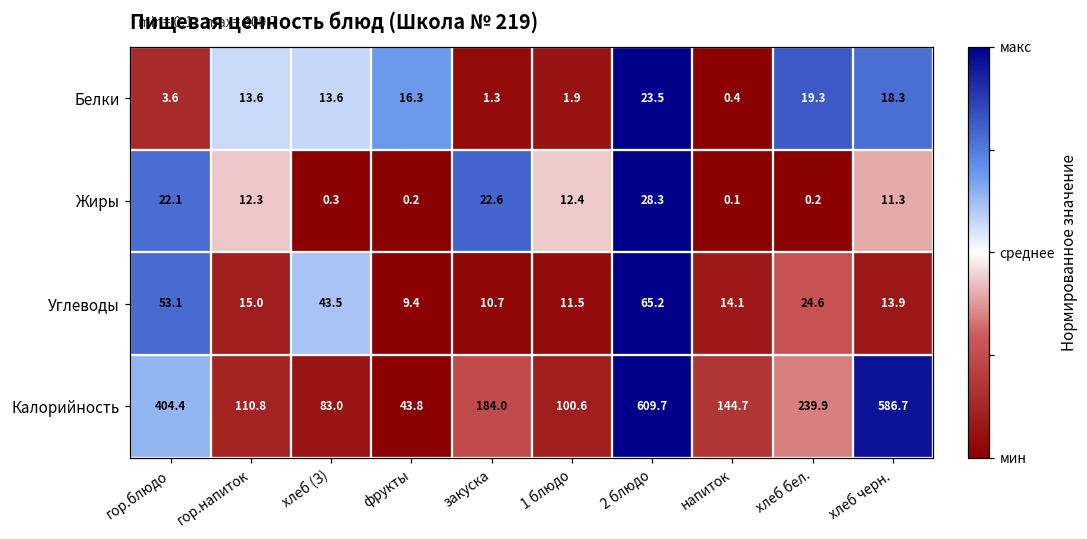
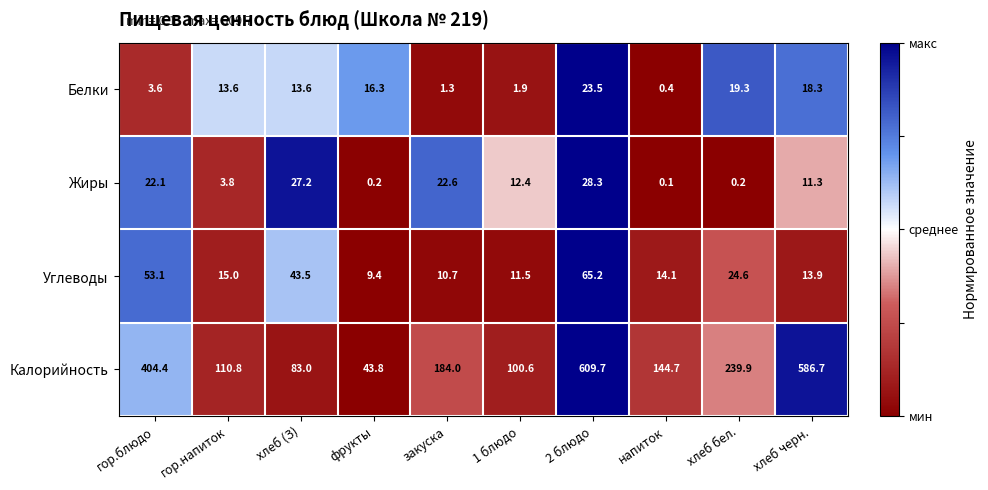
Жиры, гор.напиток: 12.3 -> 3.8
Жиры, хлеб (З): 0.3 -> 27.2
